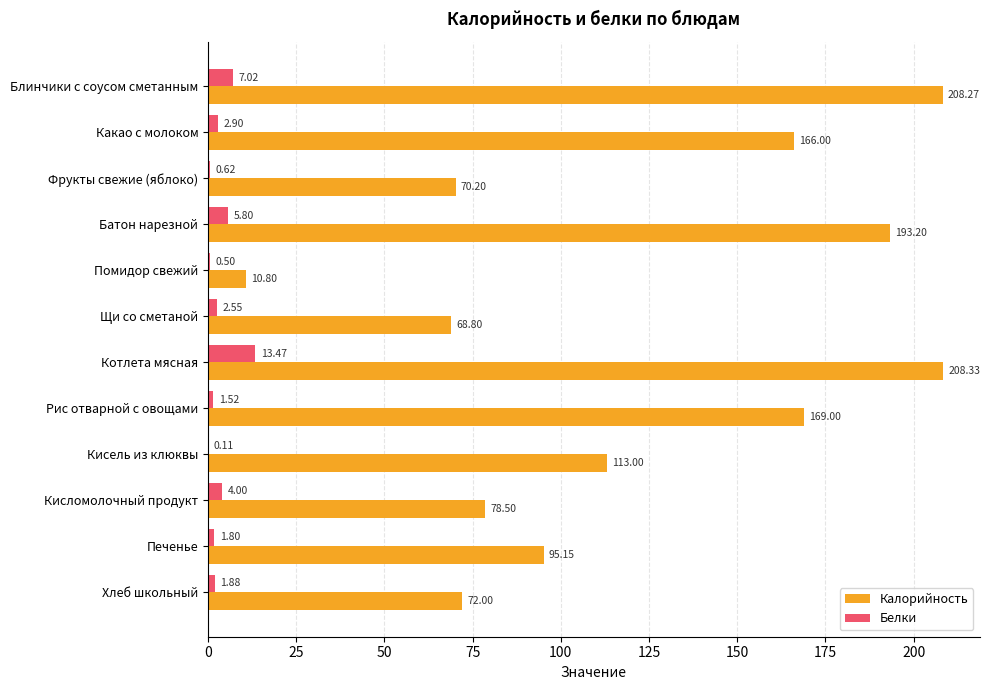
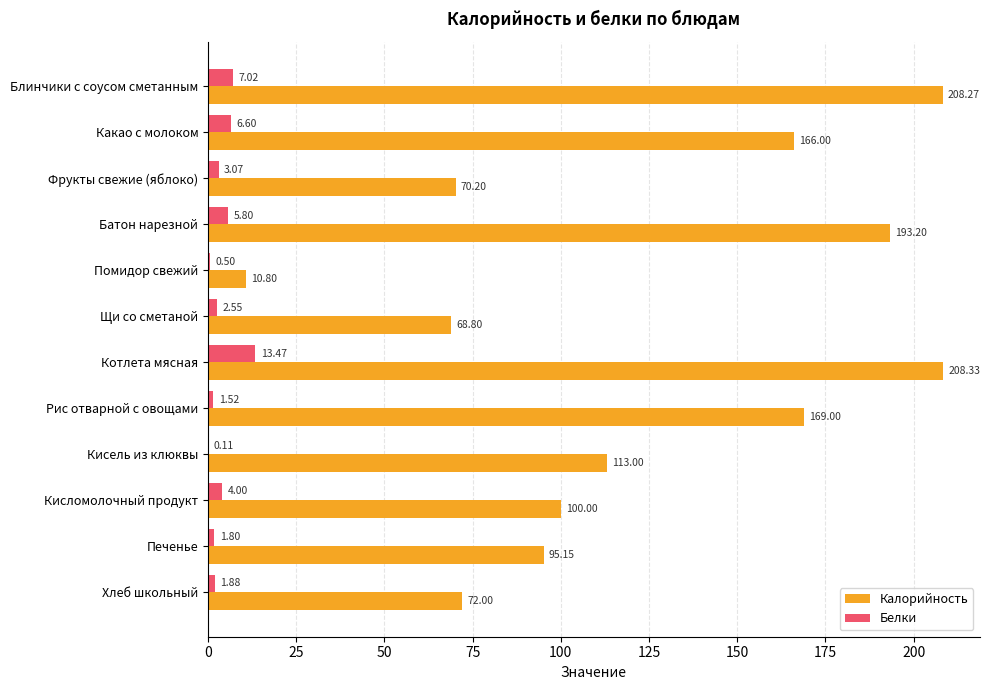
Белки, Какао с молоком: 2.90 -> 6.60
Белки, Фрукты свежие (яблоко): 0.62 -> 3.07
Калорийность, Кисломолочный продукт: 78.50 -> 100.00
